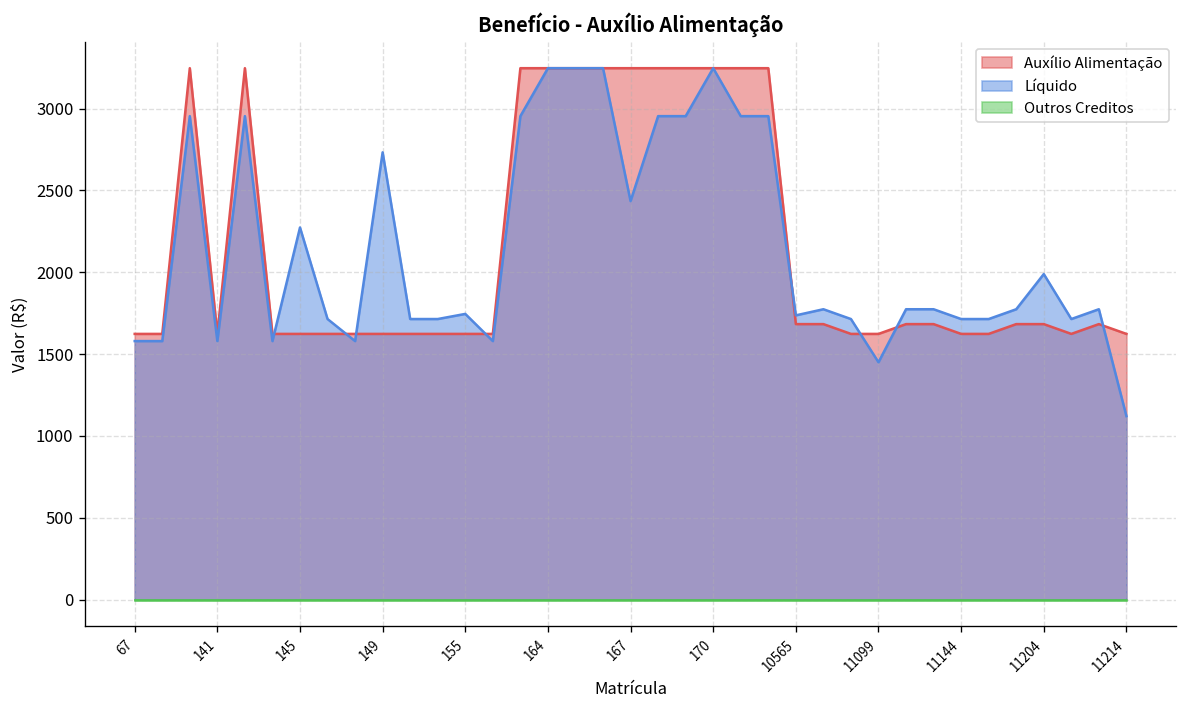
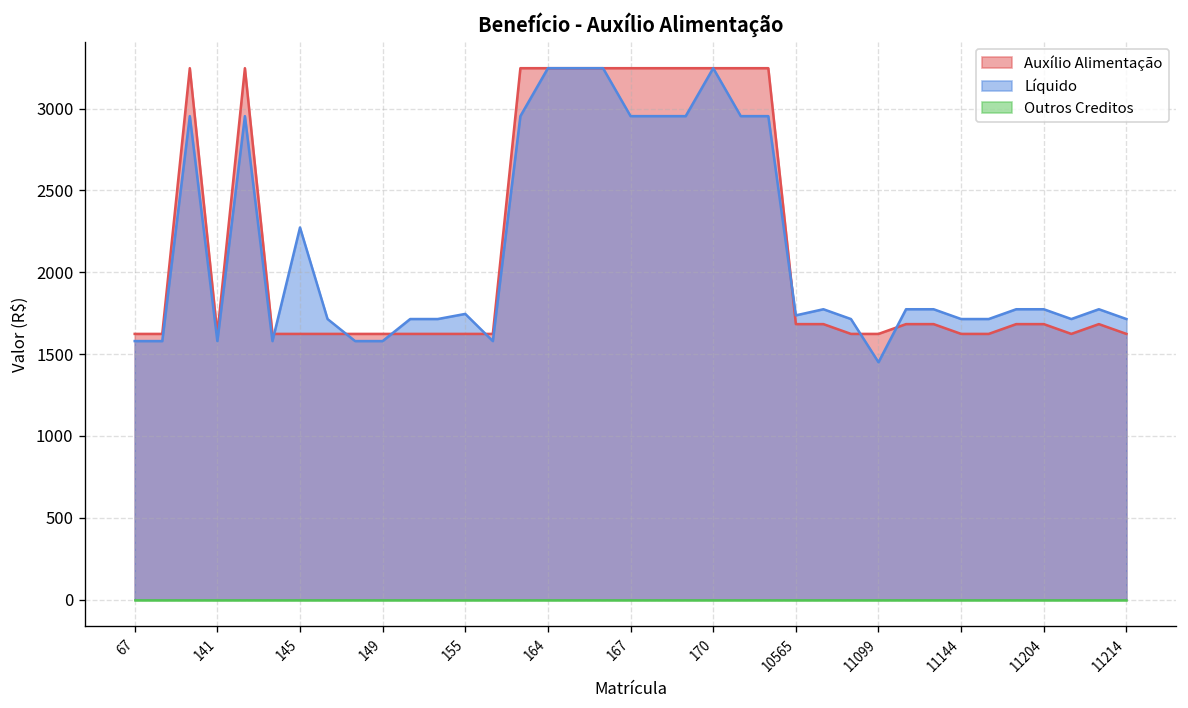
Líquido, 149: 2730 -> 1580
Líquido, 167: 2440 -> 2950
Líquido, 11204: 1990 -> 1770
Líquido, 11214: 1120 -> 1710
